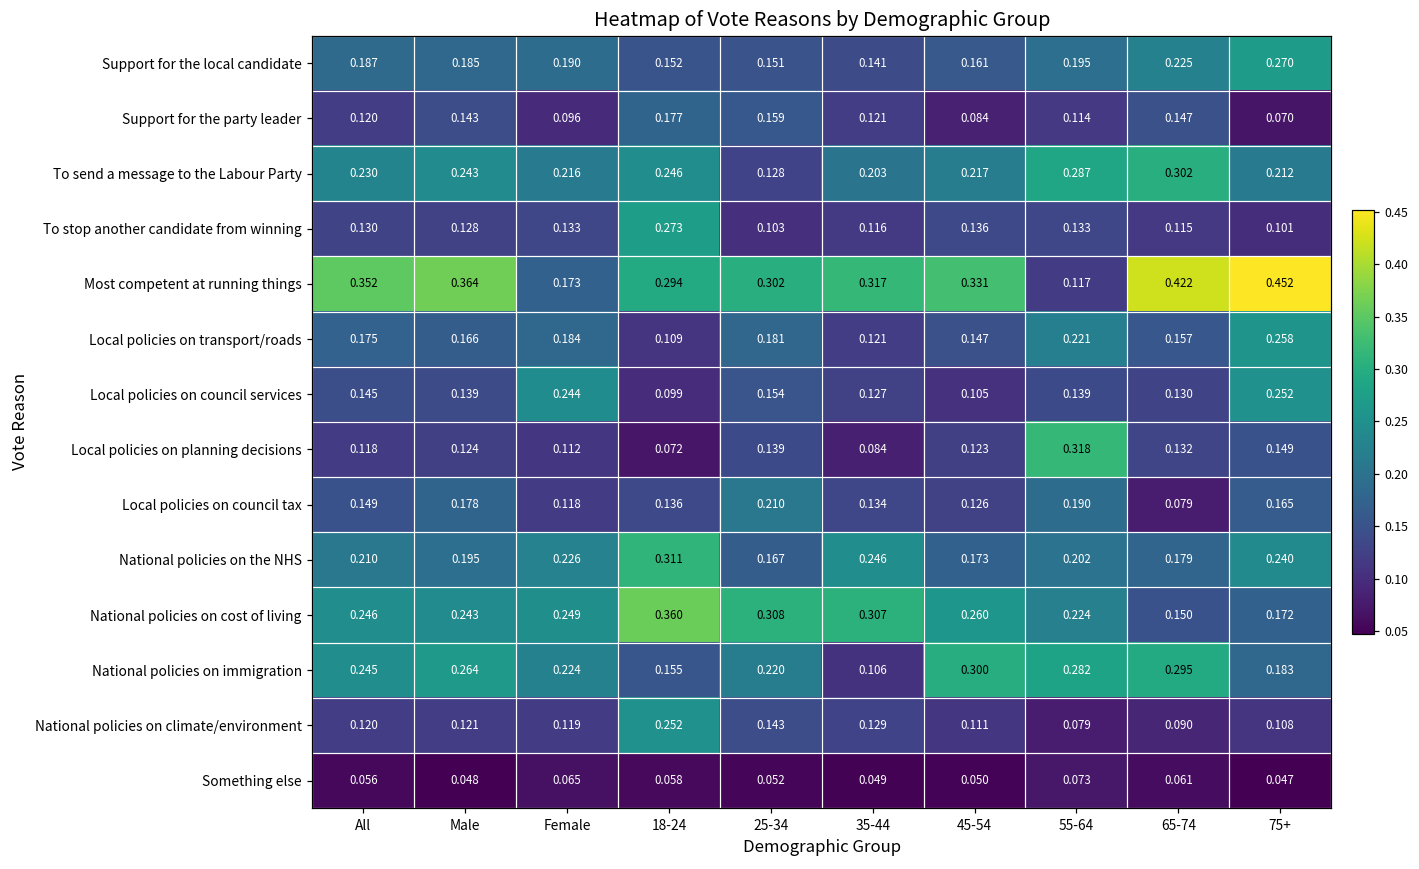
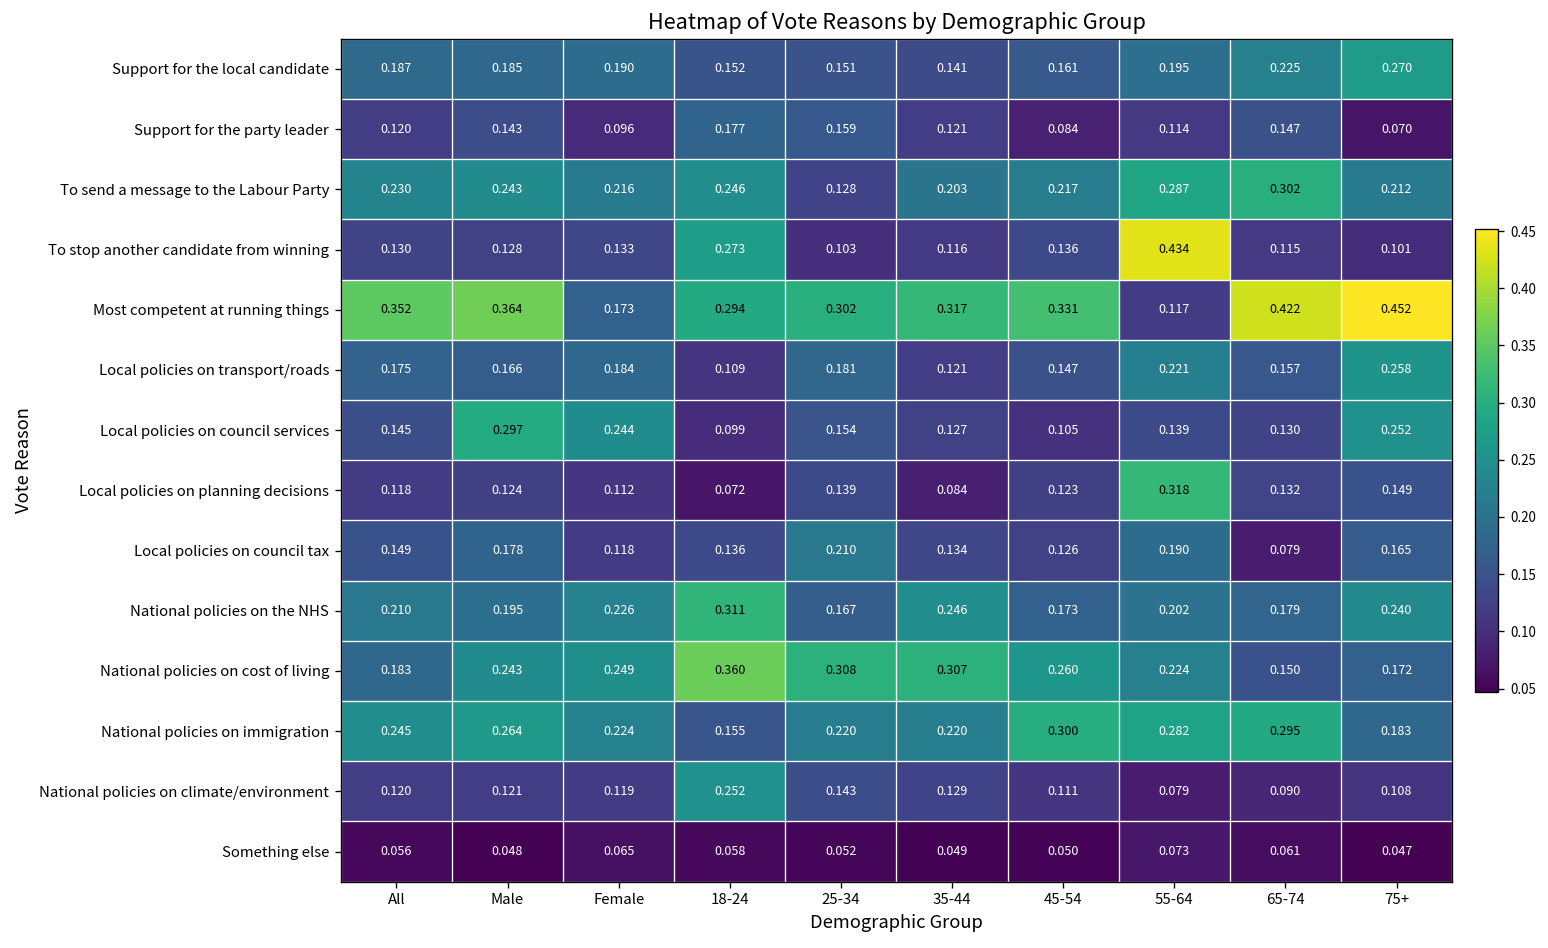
To stop another candidate from winning, 55-64: 0.133 -> 0.434
Local policies on council services, Male: 0.139 -> 0.297
National policies on cost of living, All: 0.246 -> 0.183
National policies on immigration, 35-44: 0.106 -> 0.220
